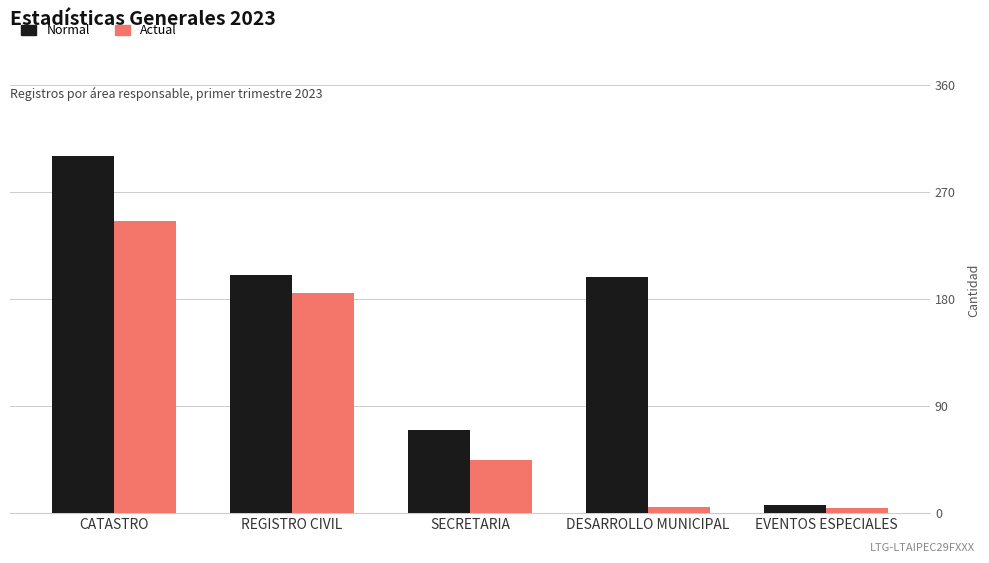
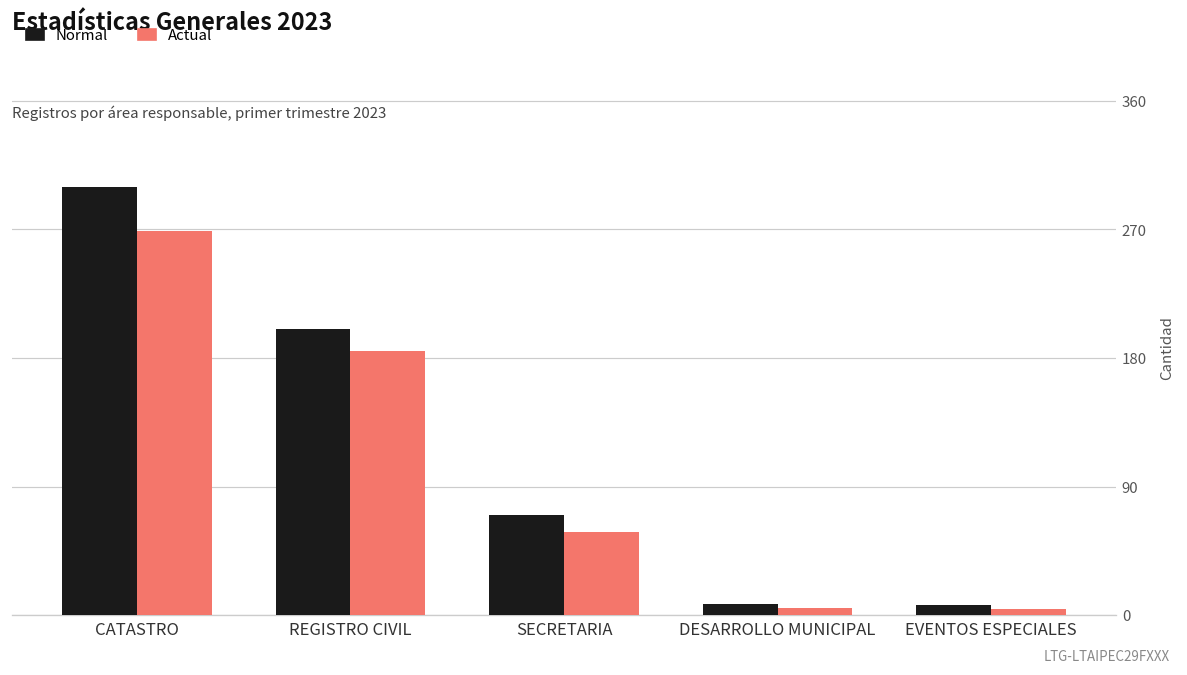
Actual, CATASTRO: 245 -> 269
Actual, SECRETARIA: 45 -> 58
Normal, DESARROLLO MUNICIPAL: 198 -> 8
